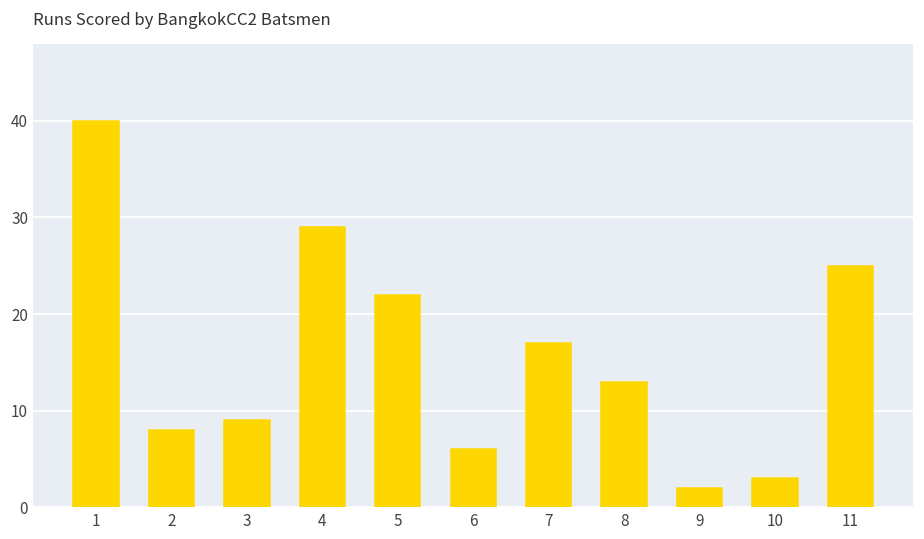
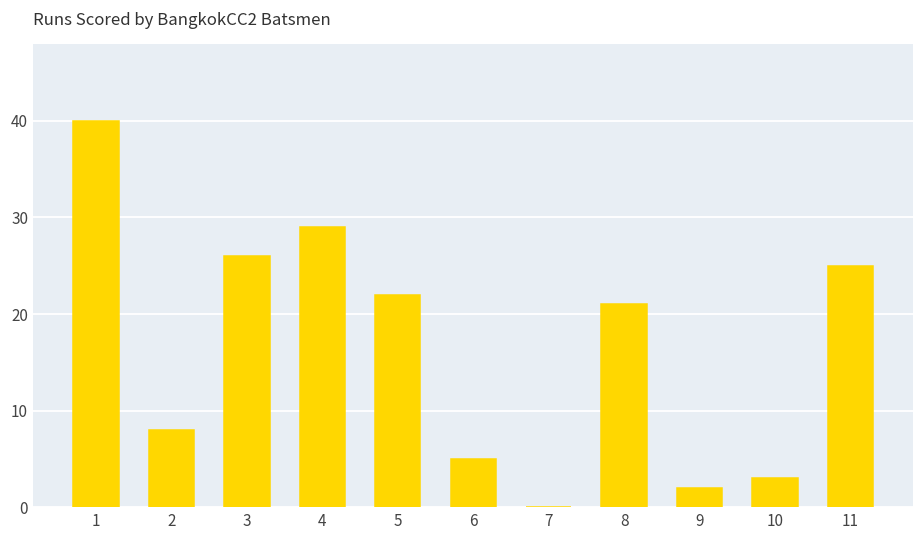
3: 9 -> 26
6: 6 -> 5
7: 17 -> 0
8: 13 -> 21
